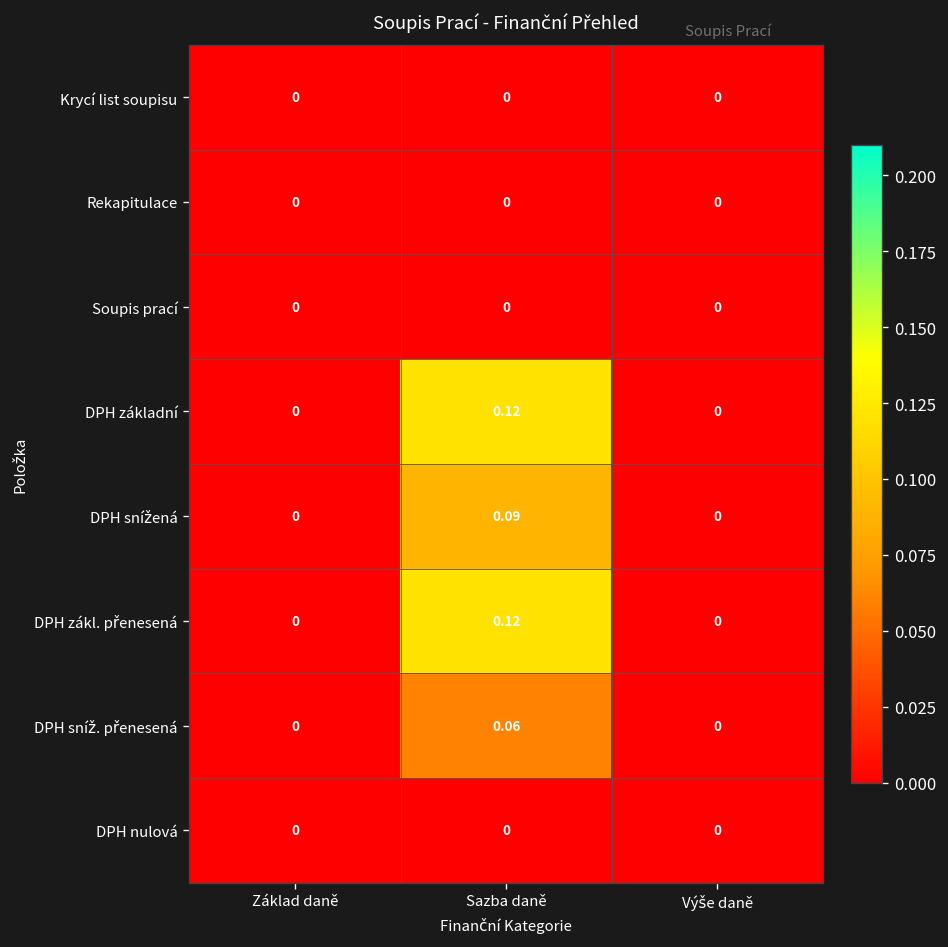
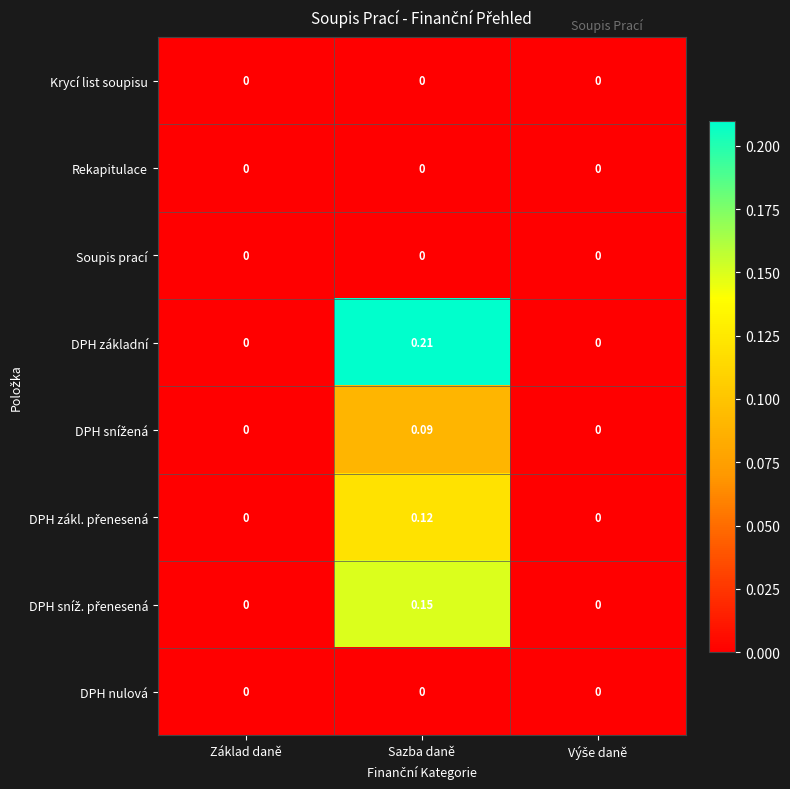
DPH základní, Sazba daně: 0.12 -> 0.21
DPH sníž. přenesená, Sazba daně: 0.06 -> 0.15
